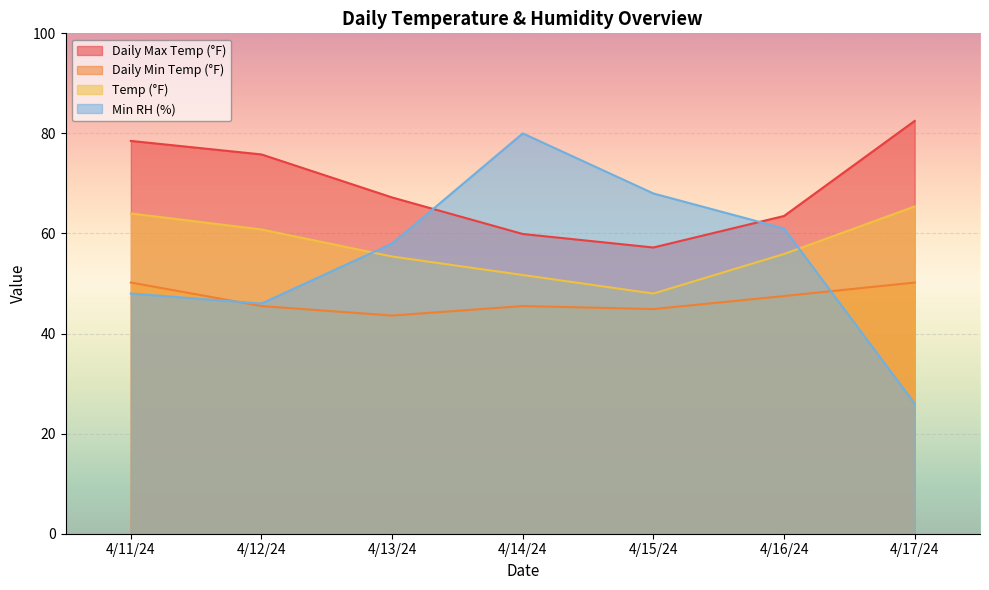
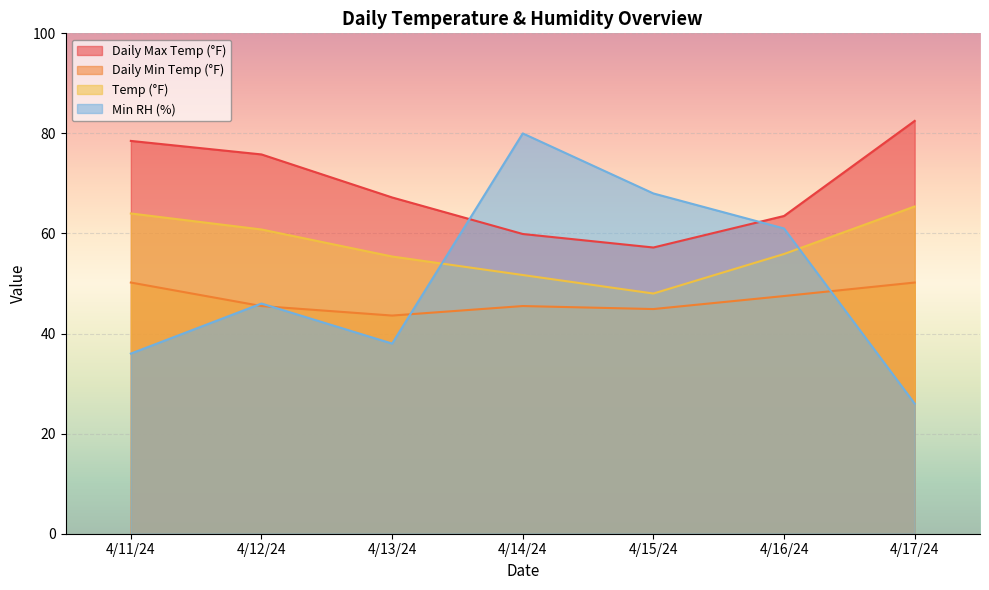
Min RH (%), 4/11/24: 48 -> 36
Min RH (%), 4/13/24: 58 -> 38
